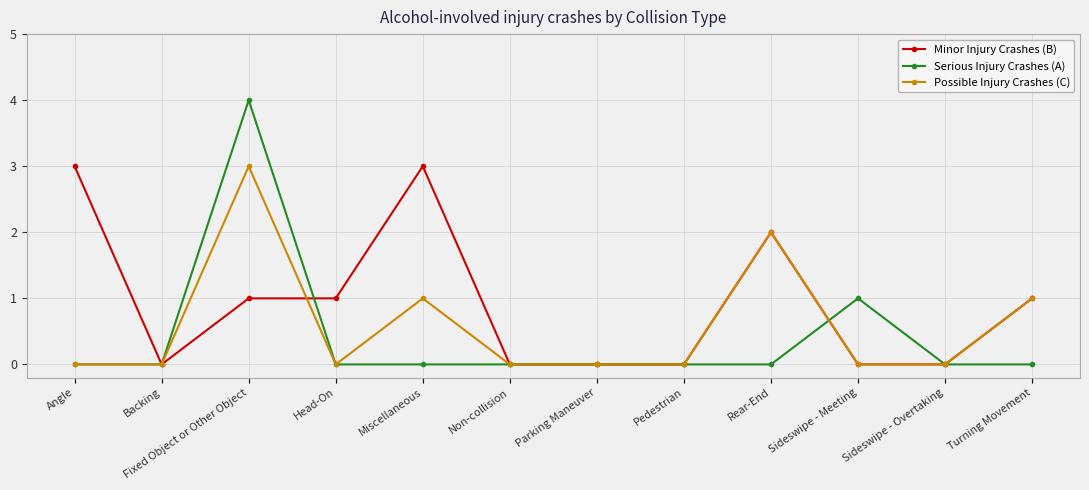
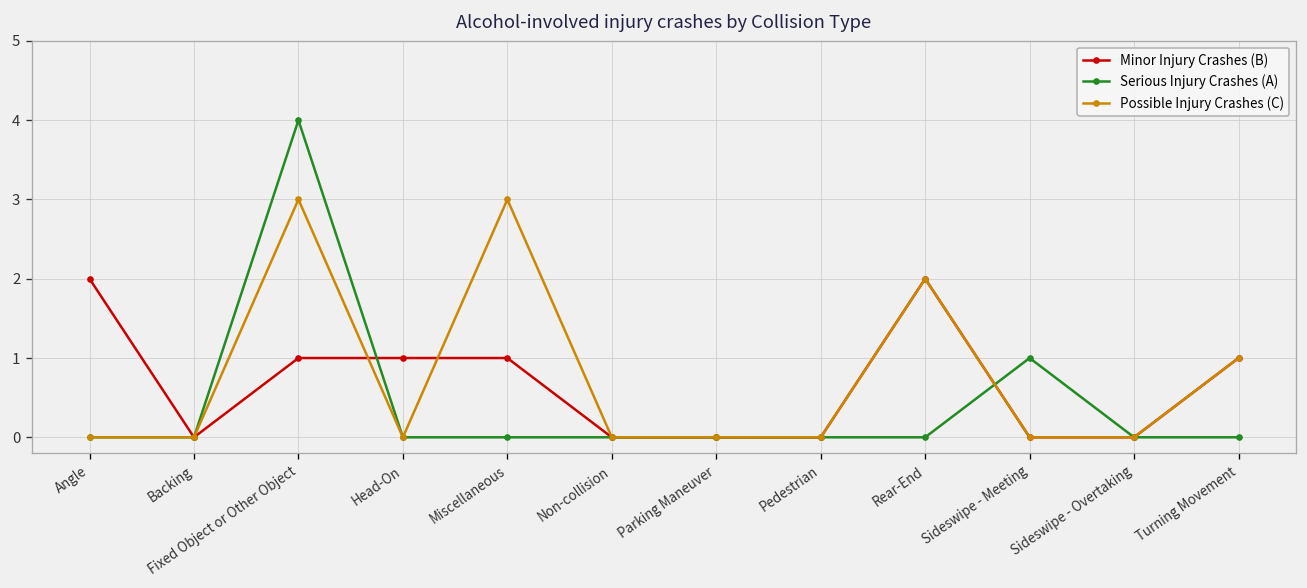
Minor Injury Crashes (B), Angle: 3 -> 2
Minor Injury Crashes (B), Miscellaneous: 3 -> 1
Possible Injury Crashes (C), Miscellaneous: 1 -> 3
